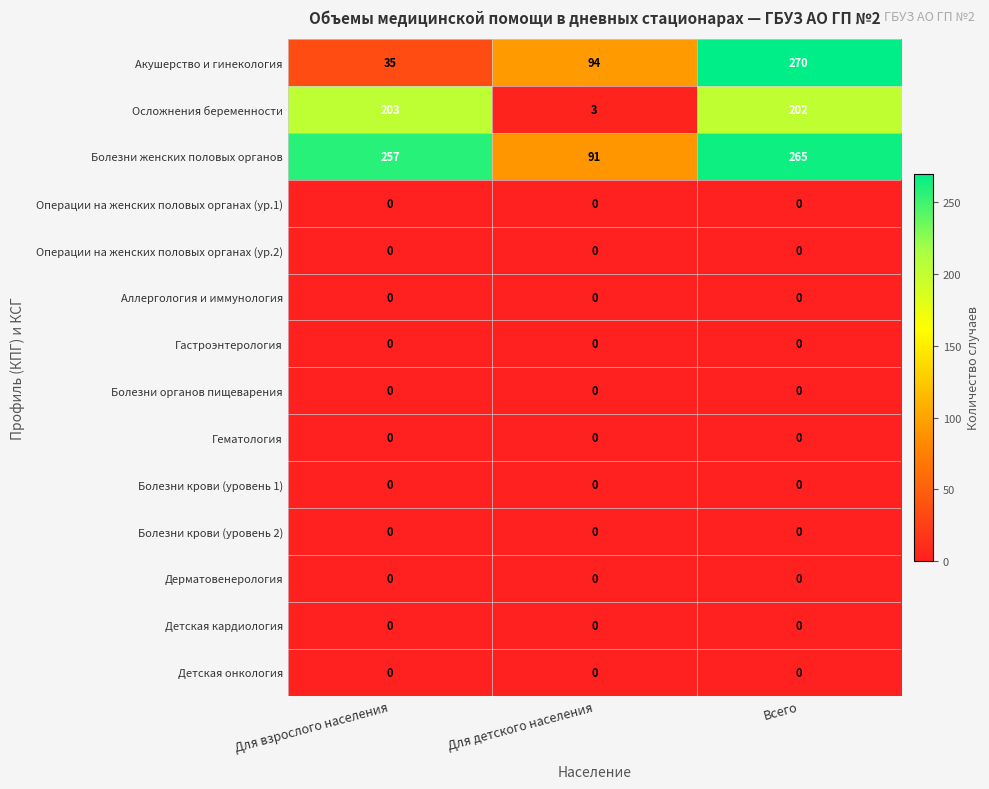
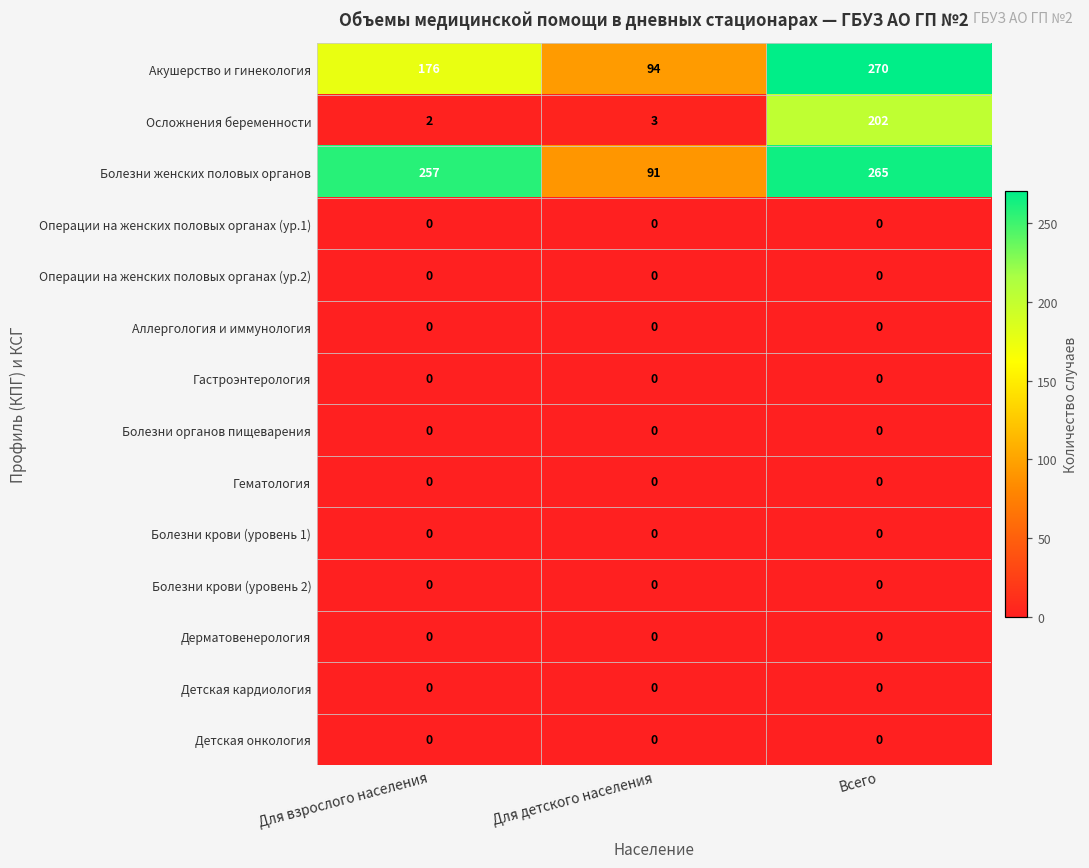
Акушерство и гинекология, Для взрослого населения: 35 -> 176
Осложнения беременности, Для взрослого населения: 203 -> 2
